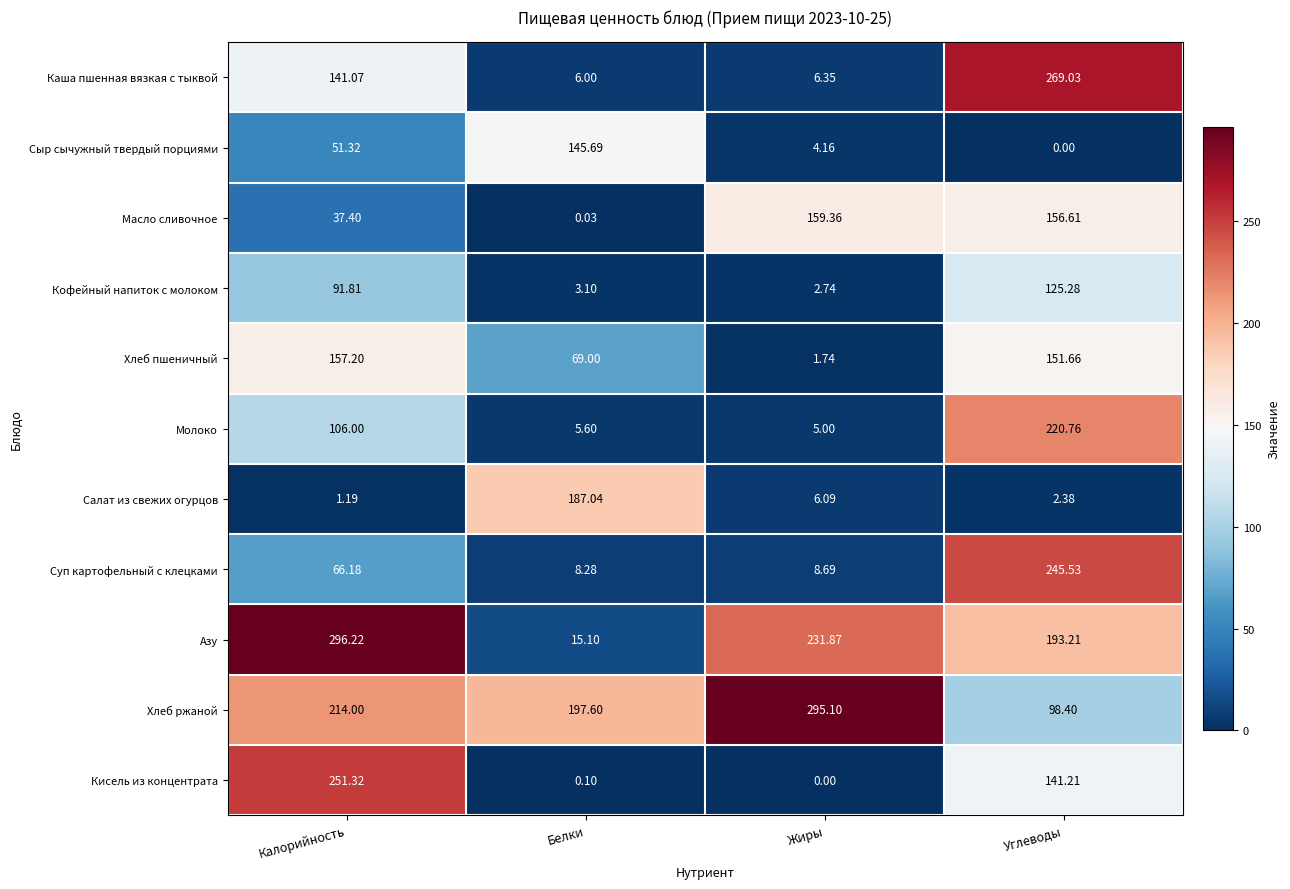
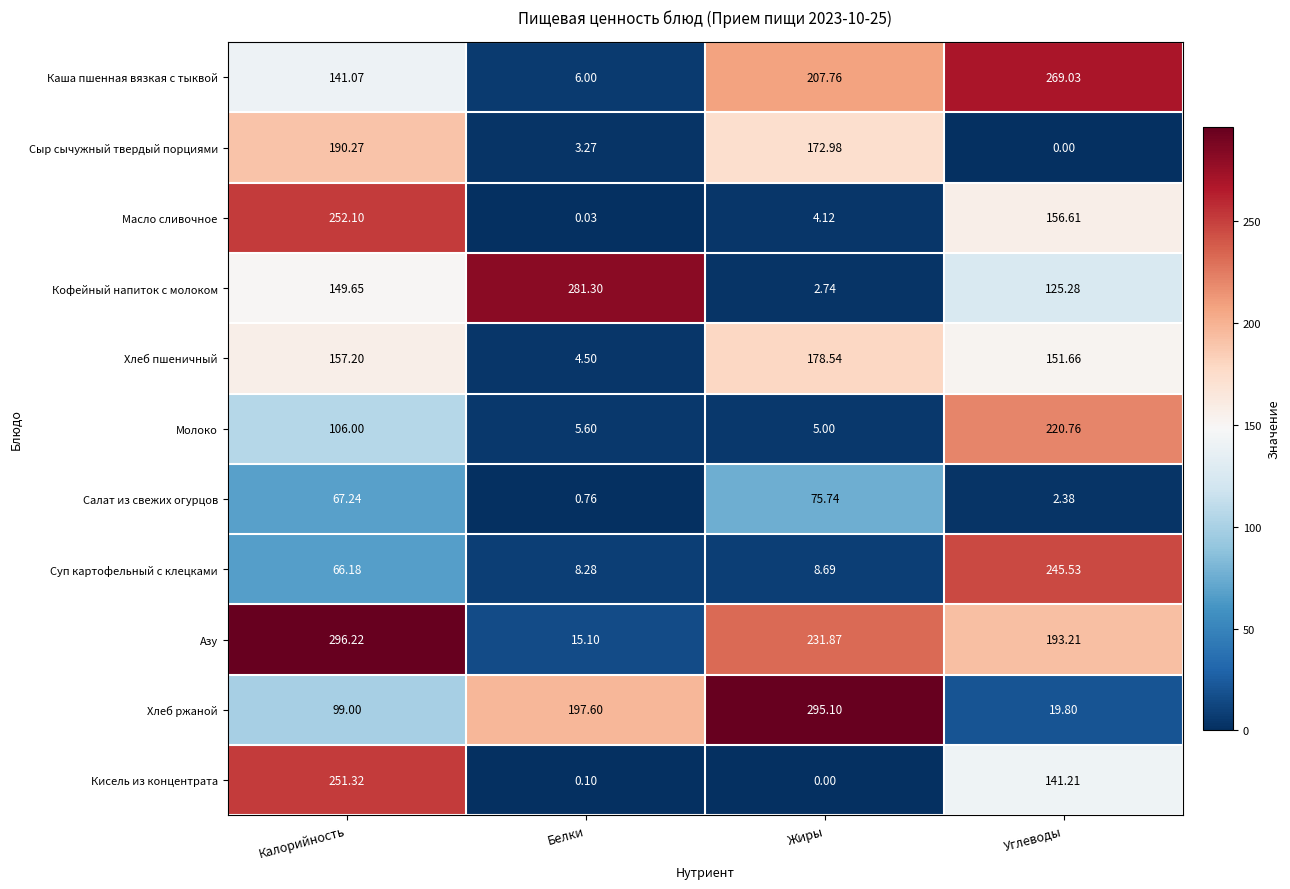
Каша пшенная вязкая с тыквой, Жиры: 6.35 -> 207.76
Сыр сычужный твердый порциями, Калорийность: 51.32 -> 190.27
Сыр сычужный твердый порциями, Белки: 145.69 -> 3.27
Сыр сычужный твердый порциями, Жиры: 4.16 -> 172.98
Масло сливочное, Калорийность: 37.40 -> 252.10
Масло сливочное, Жиры: 159.36 -> 4.12
Кофейный напиток с молоком, Калорийность: 91.81 -> 149.65
Кофейный напиток с молоком, Белки: 3.10 -> 281.30
Хлеб пшеничный, Белки: 69.00 -> 4.50
Хлеб пшеничный, Жиры: 1.74 -> 178.54
Салат из свежих огурцов, Калорийность: 1.19 -> 67.24
Салат из свежих огурцов, Белки: 187.04 -> 0.76
Салат из свежих огурцов, Жиры: 6.09 -> 75.74
Хлеб ржаной, Калорийность: 214.00 -> 99.00
Хлеб ржаной, Углеводы: 98.40 -> 19.80
